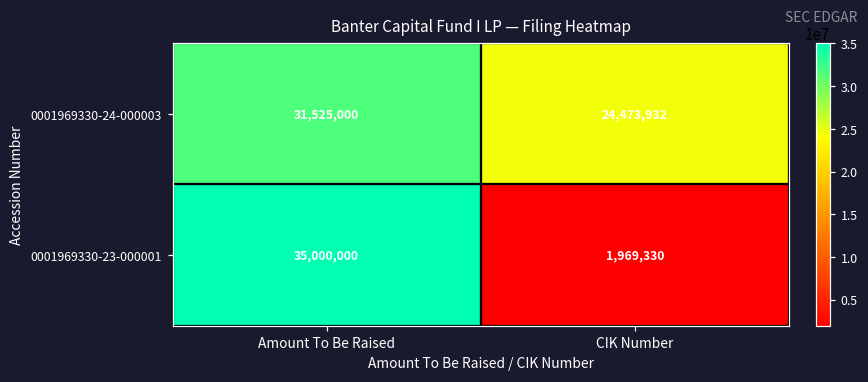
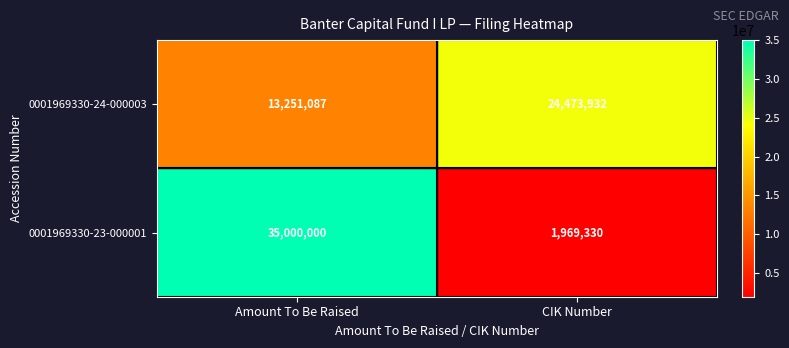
0001969330-24-000003, Amount To Be Raised: 31,525,000 -> 13,251,087
